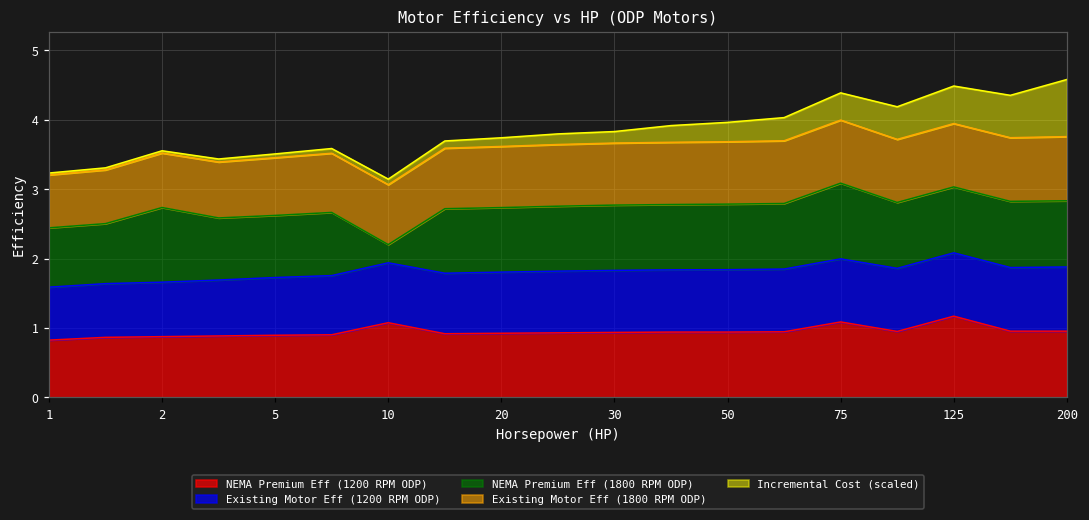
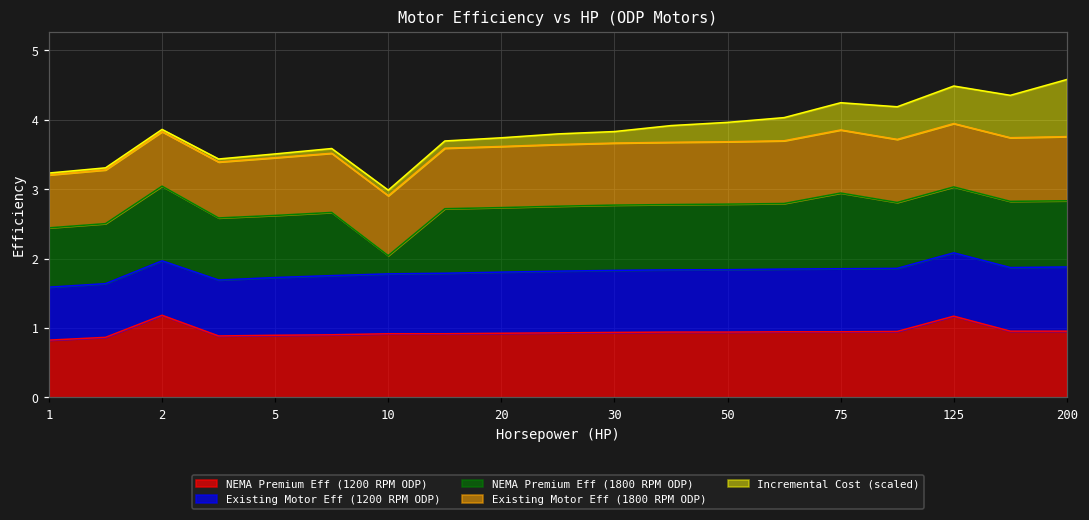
NEMA Premium Eff (1200 RPM ODP), 2: 0.9 -> 1.2
NEMA Premium Eff (1200 RPM ODP), 10: 1.1 -> 0.9
NEMA Premium Eff (1200 RPM ODP), 75: 1.1 -> 0.9
